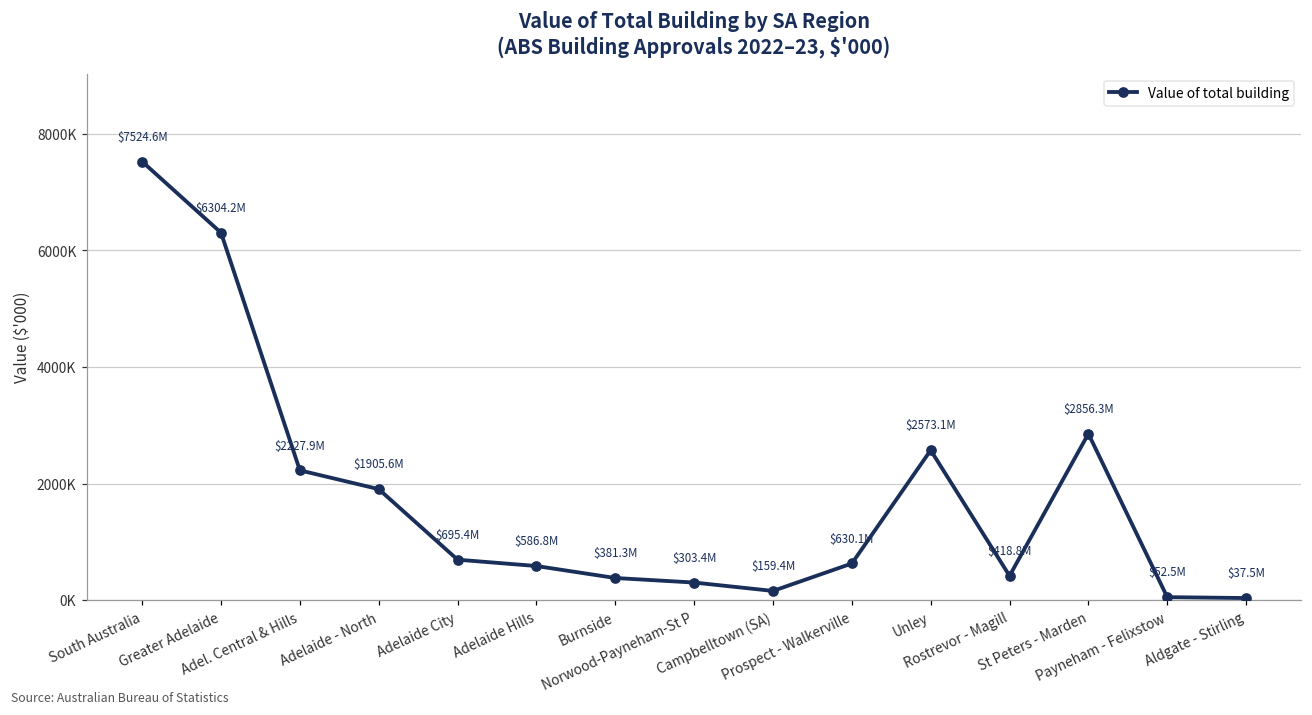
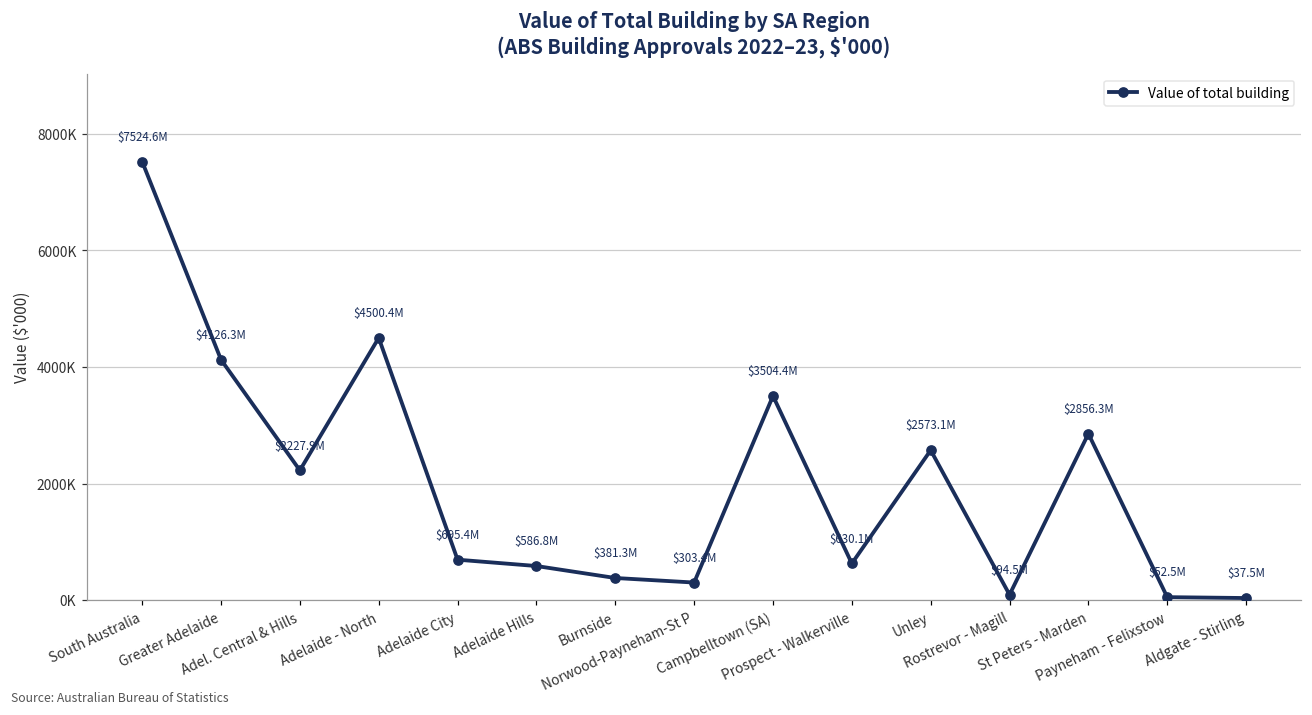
Greater Adelaide: $6304.2M -> $4126.3M
Adelaide - North: $1905.6M -> $4500.4M
Campbelltown (SA): $159.4M -> $3504.4M
Rostrevor - Magill: $418.8M -> $94.5M
